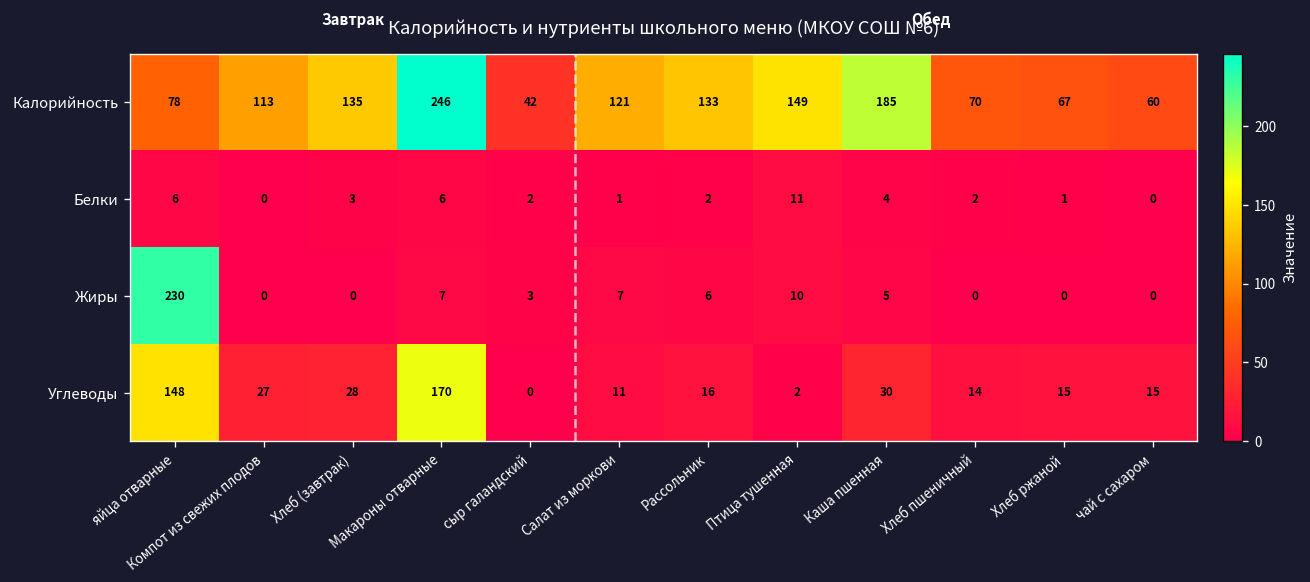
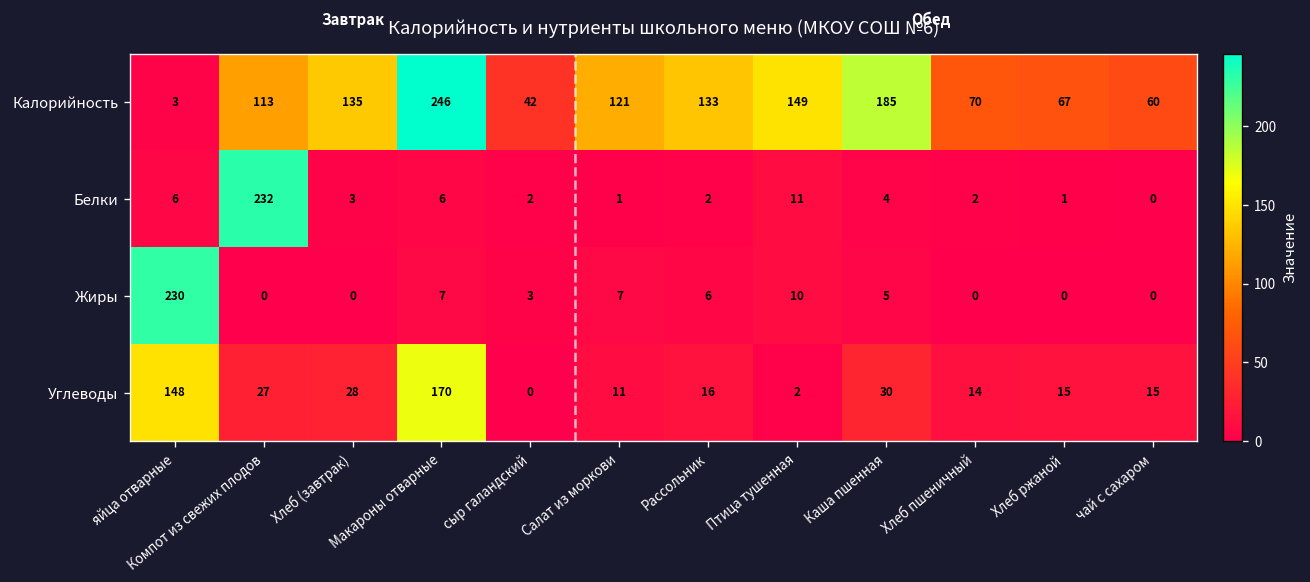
Калорийность, яйца отварные: 78 -> 3
Белки, Компот из свежих плодов: 0 -> 232
